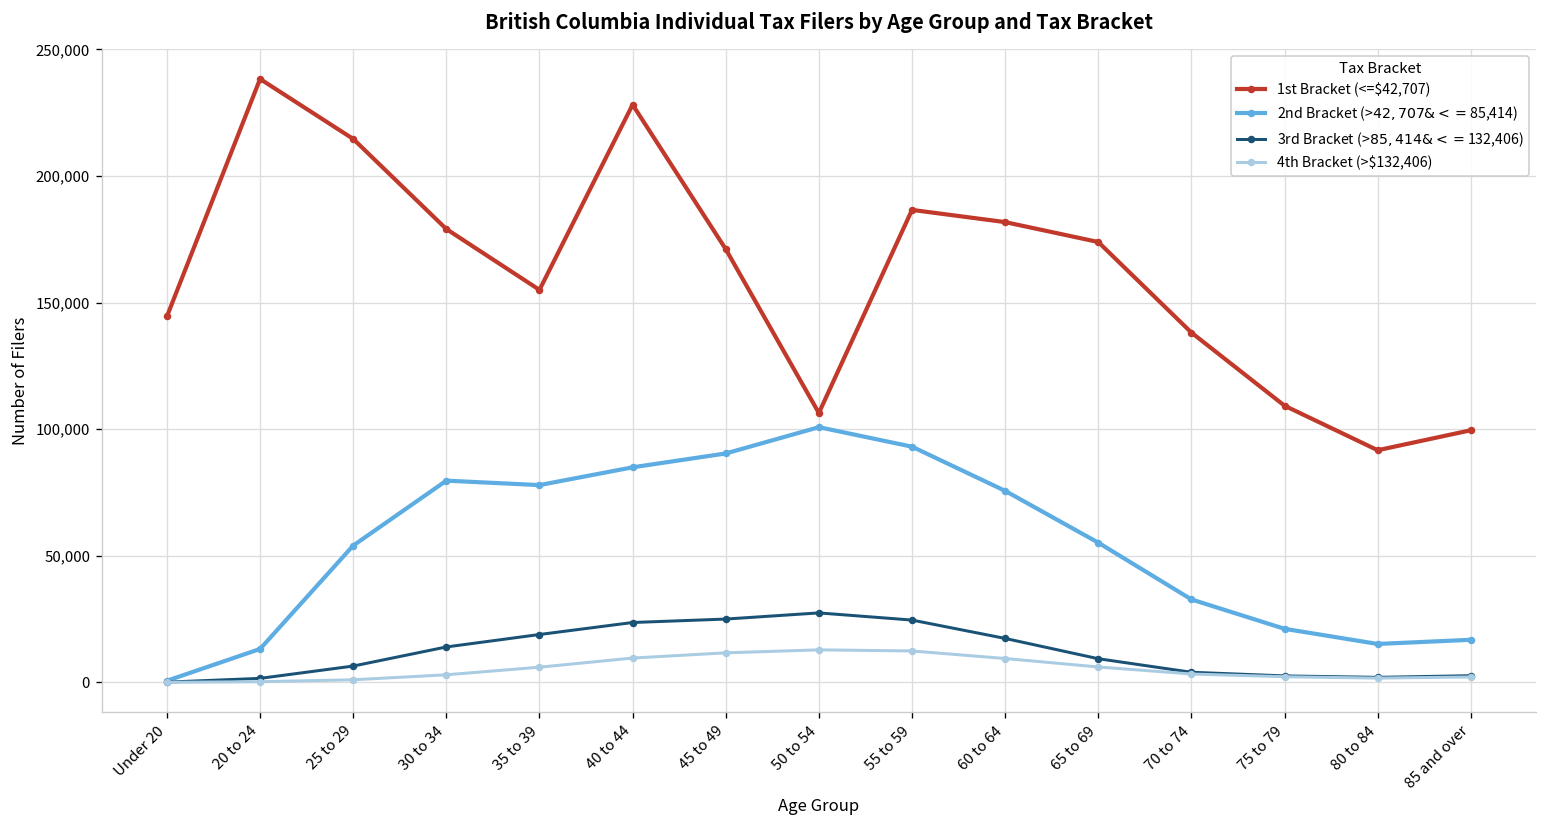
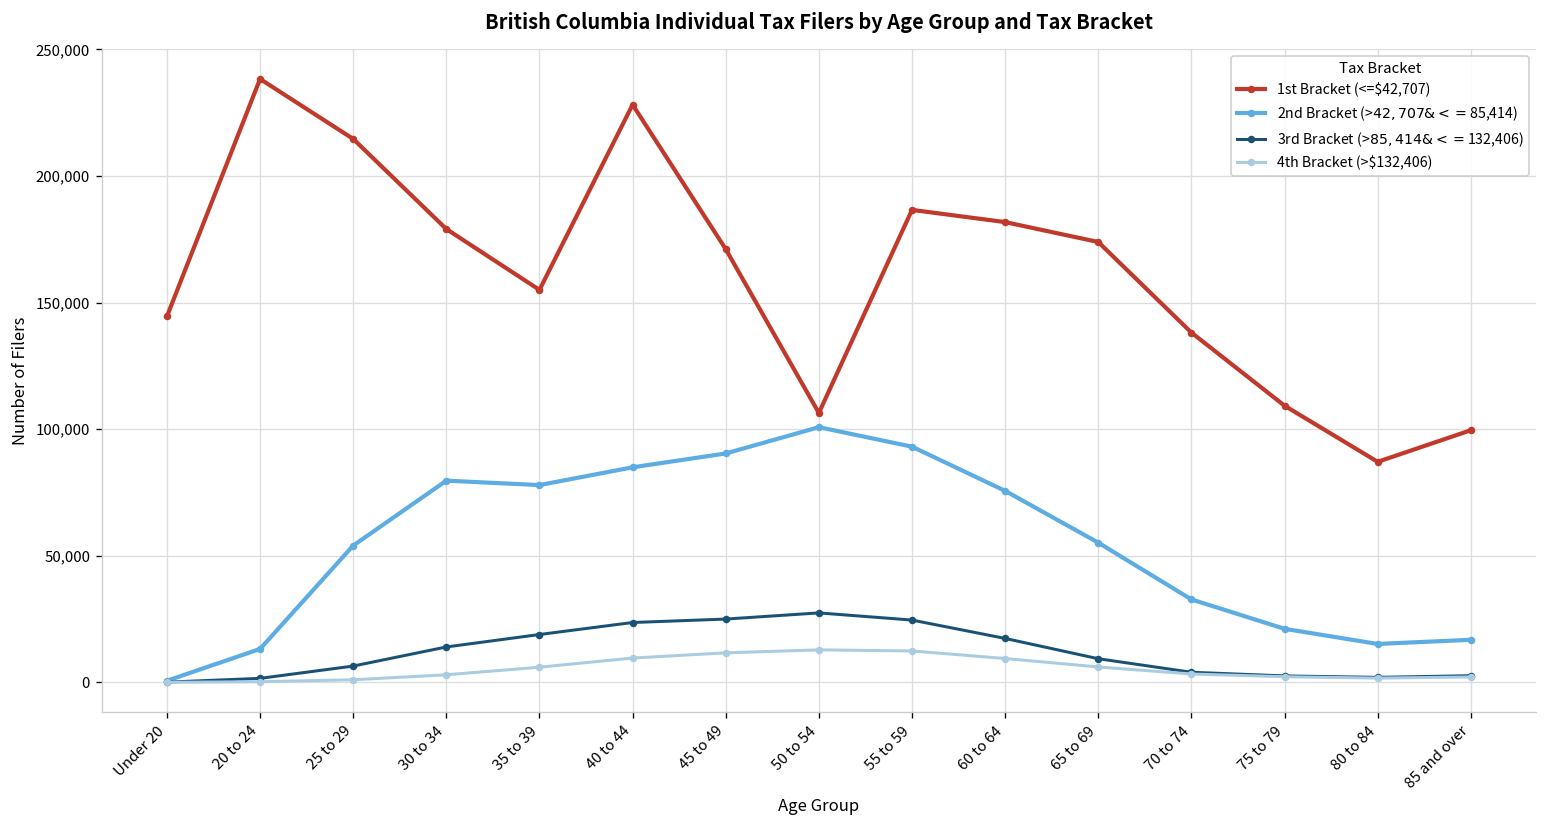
1st Bracket (<=$42,707), 80 to 84: 92,000 -> 87,000
